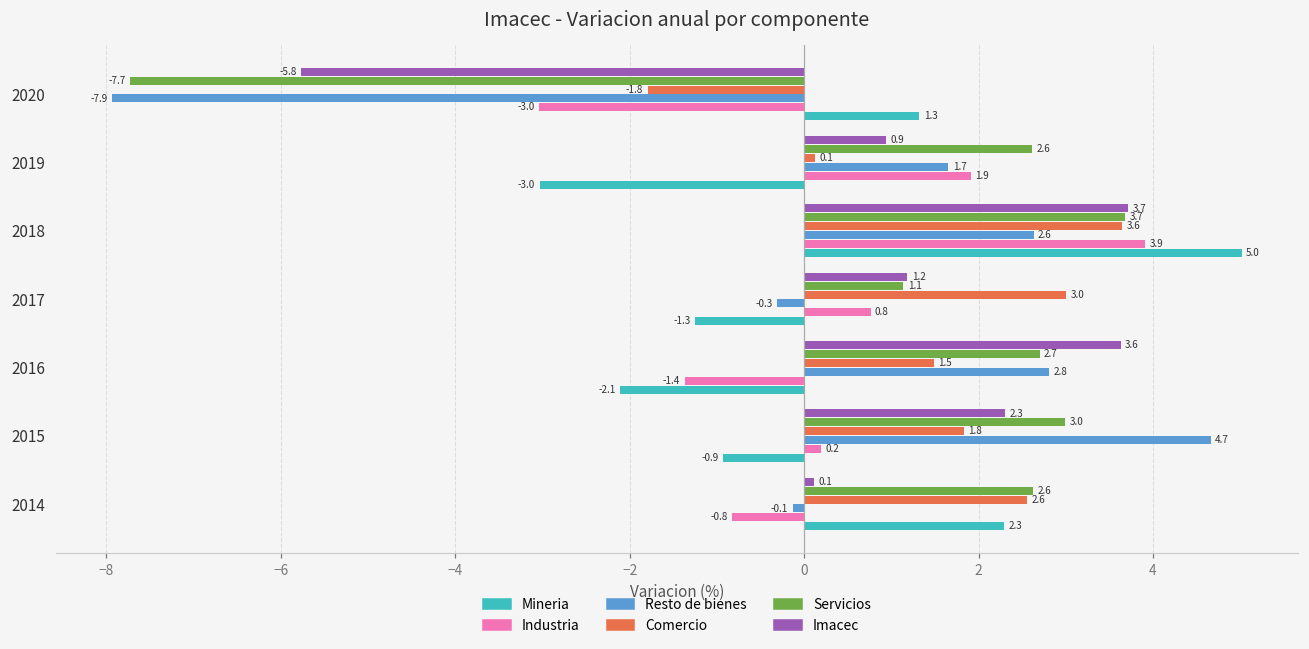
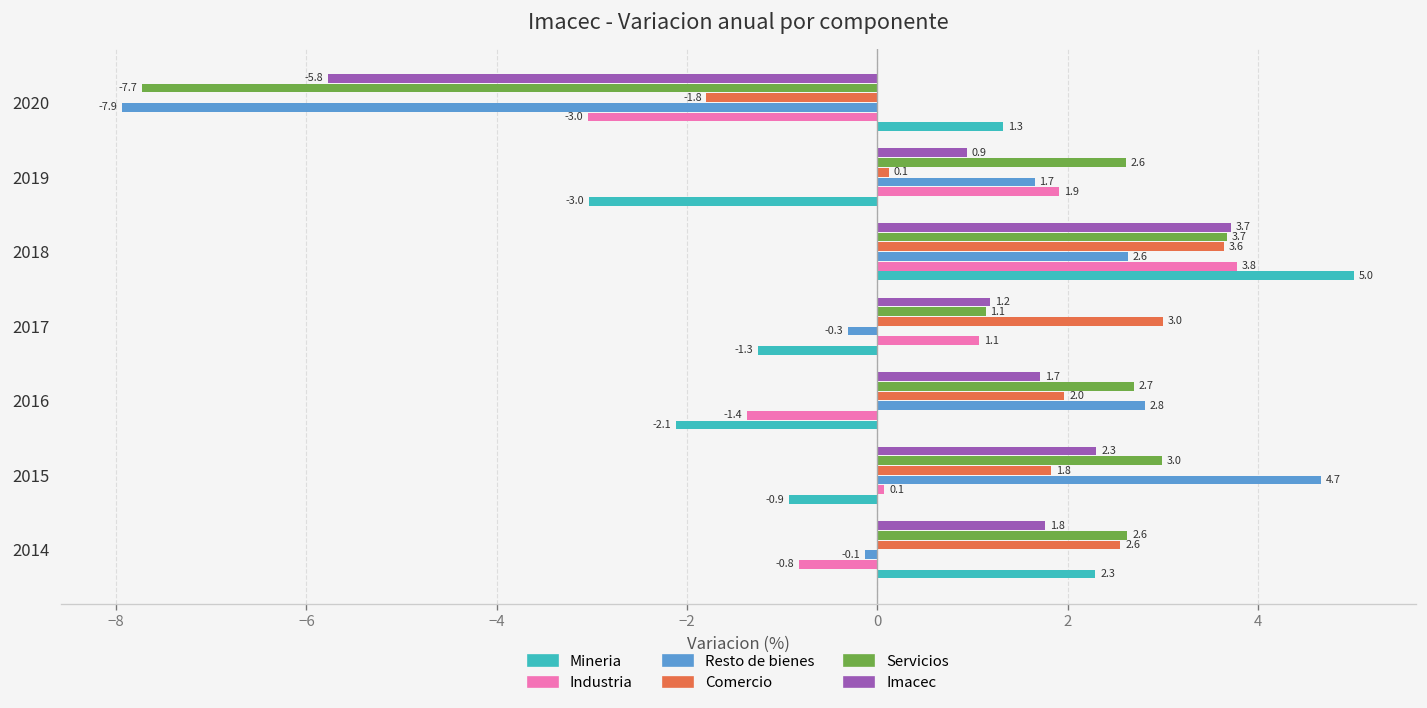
Industria, 2018: 3.9 -> 3.8
Industria, 2017: 0.8 -> 1.1
Imacec, 2016: 3.6 -> 1.7
Comercio, 2016: 1.5 -> 2.0
Industria, 2015: 0.2 -> 0.1
Imacec, 2014: 0.1 -> 1.8
